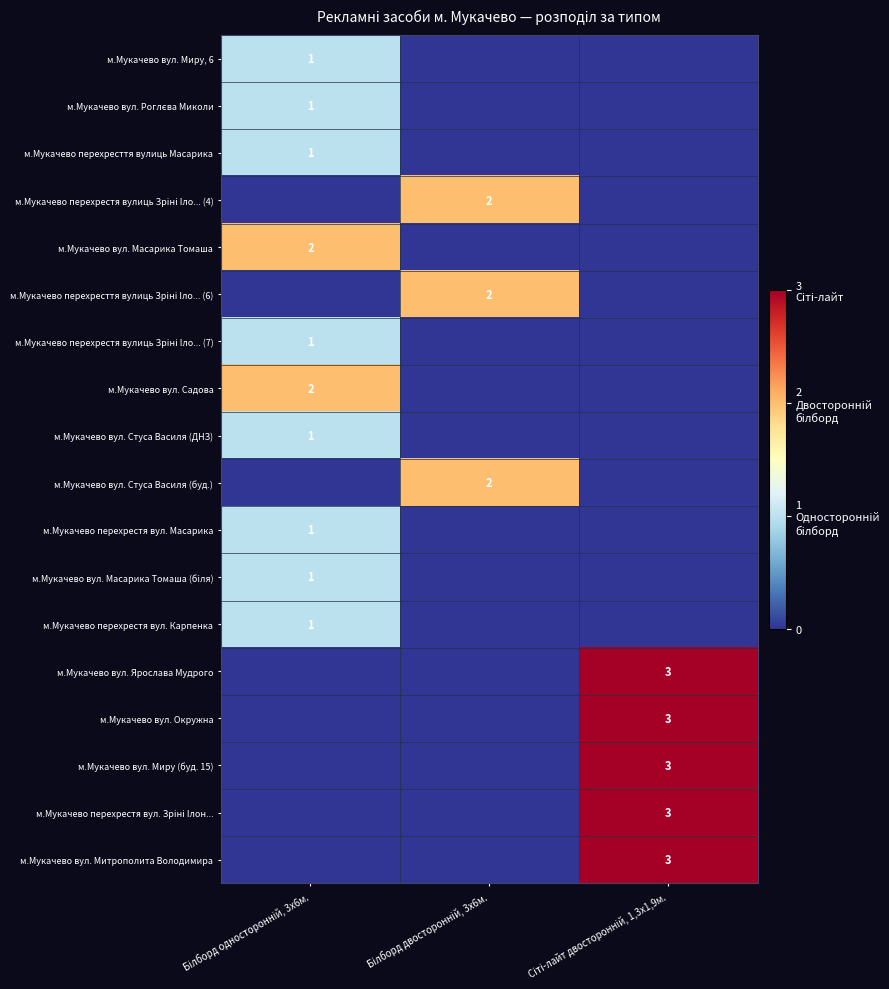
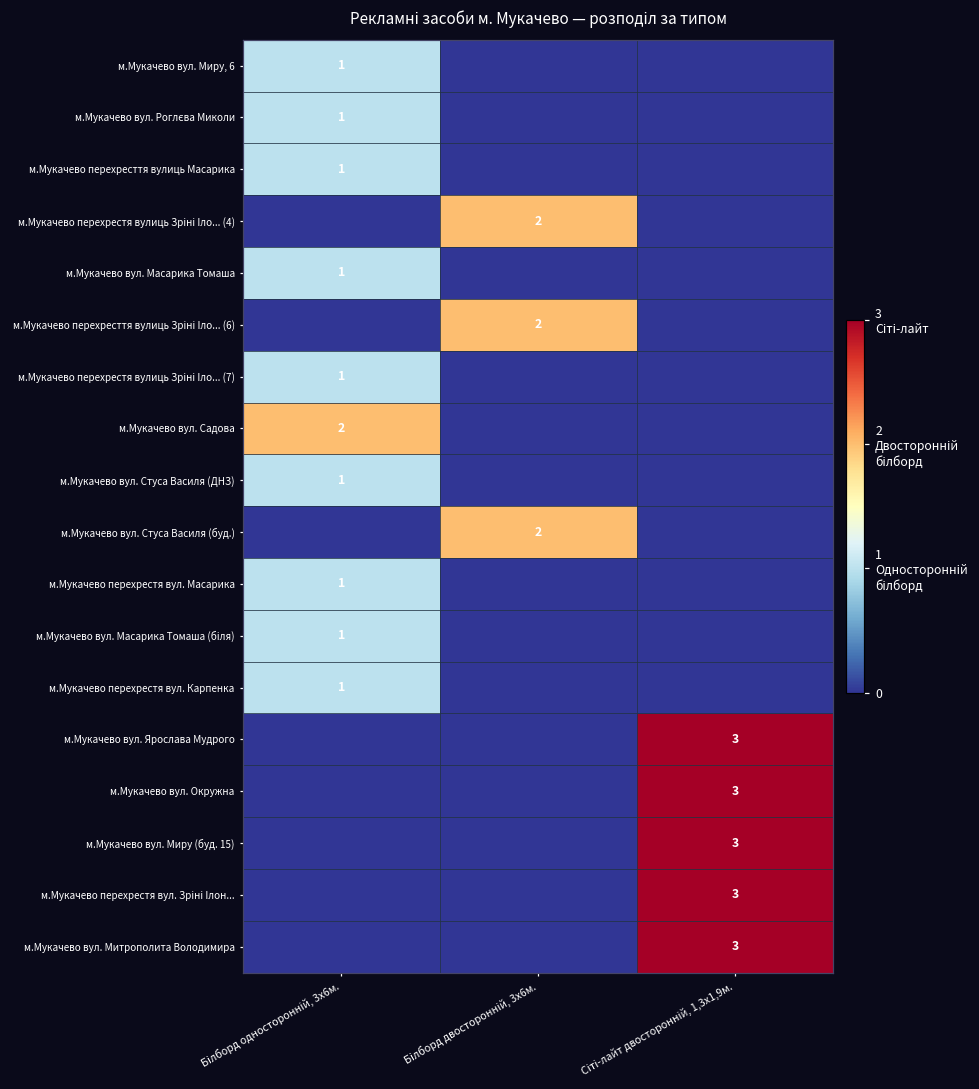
м.Мукачево вул. Масарика Томаша, Білборд односторонній, 3х6м.: 2 -> 1
